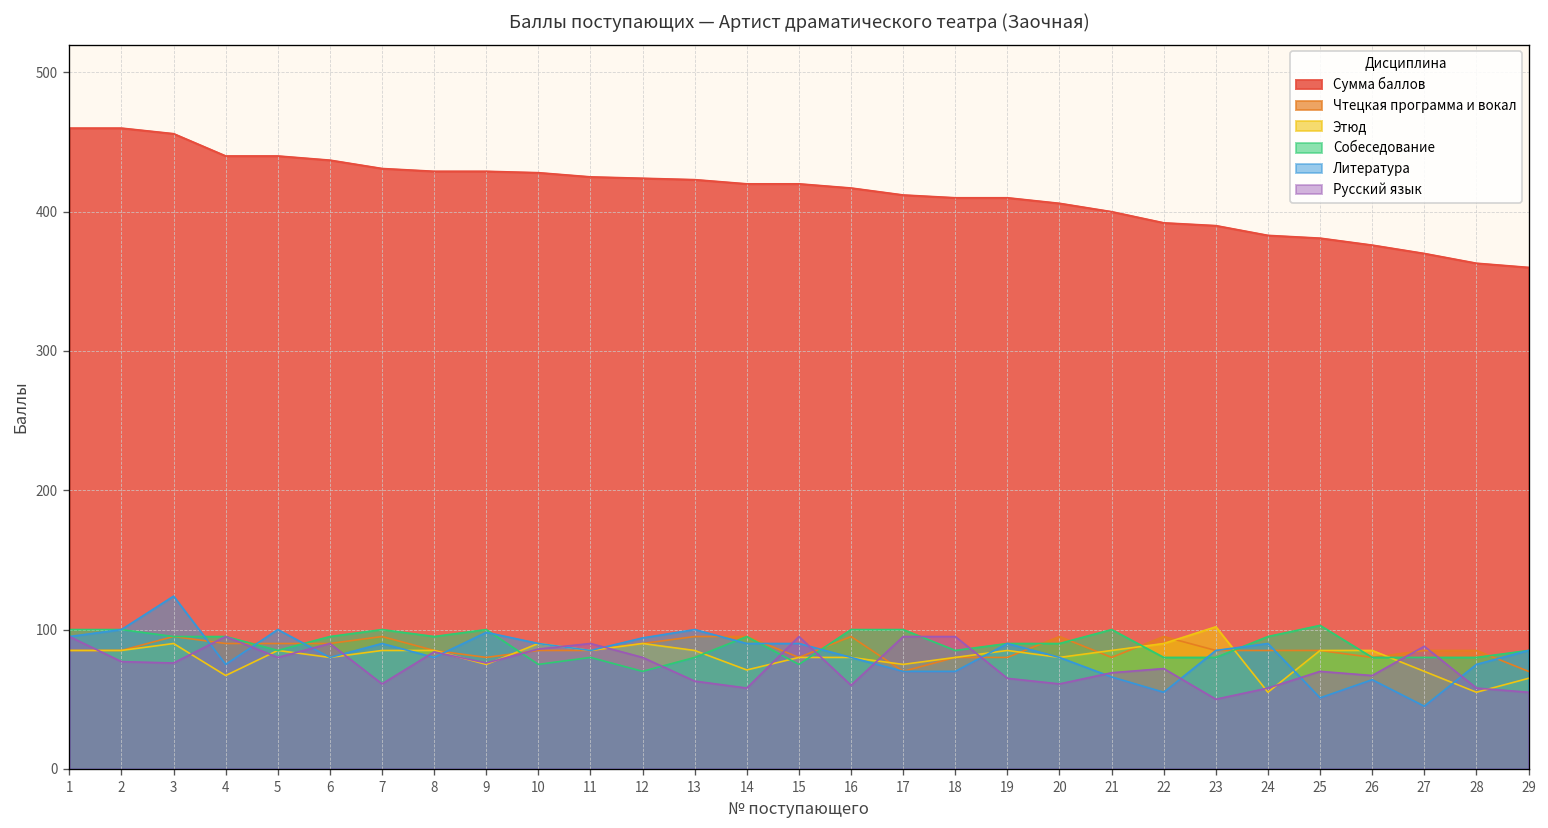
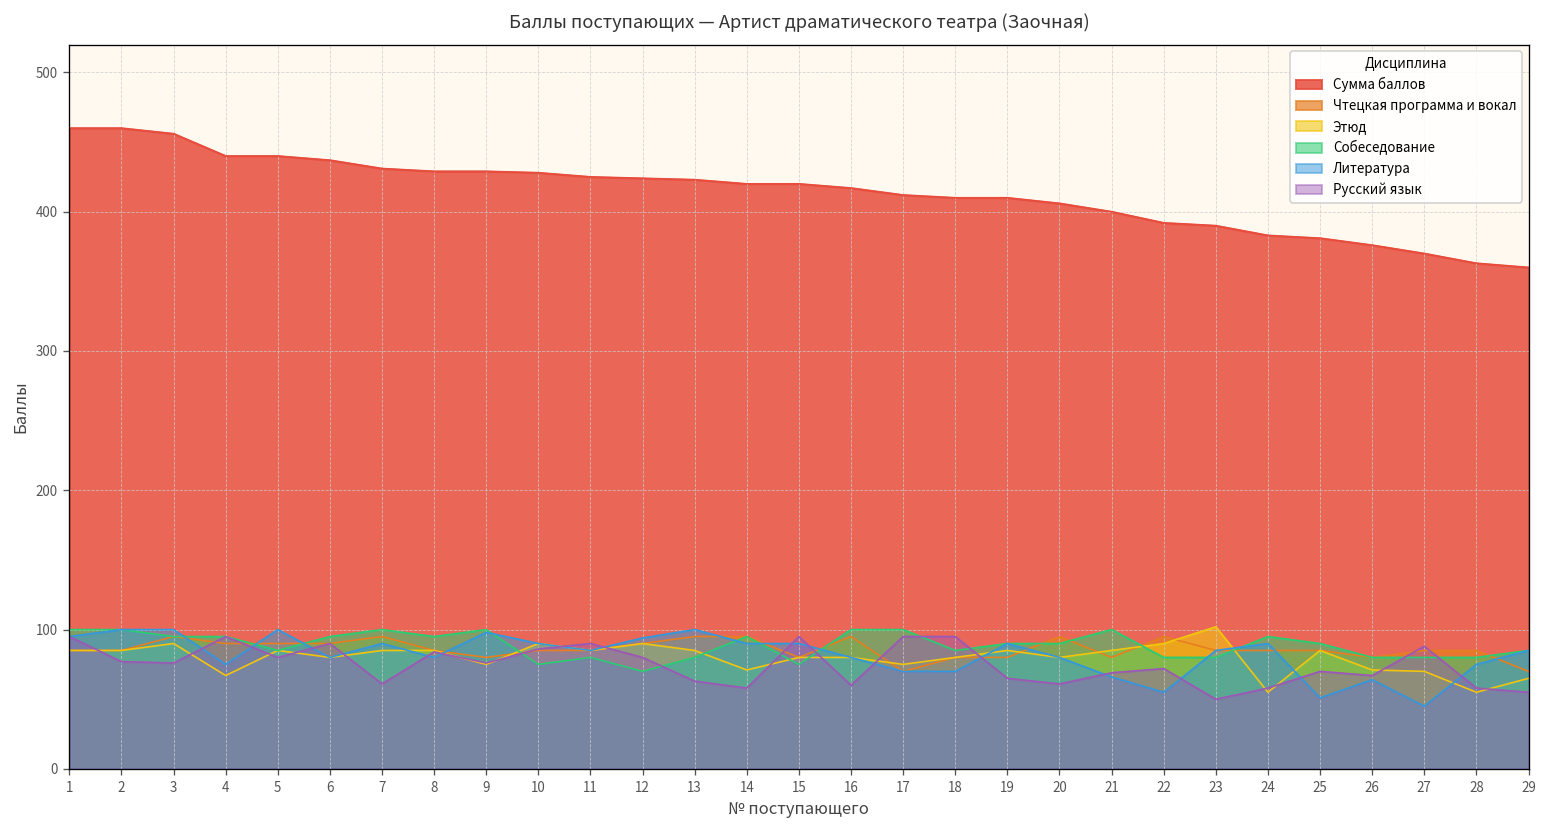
Литература, 3: 124 -> 100
Собеседование, 25: 103 -> 90
Этюд, 26: 85 -> 71
